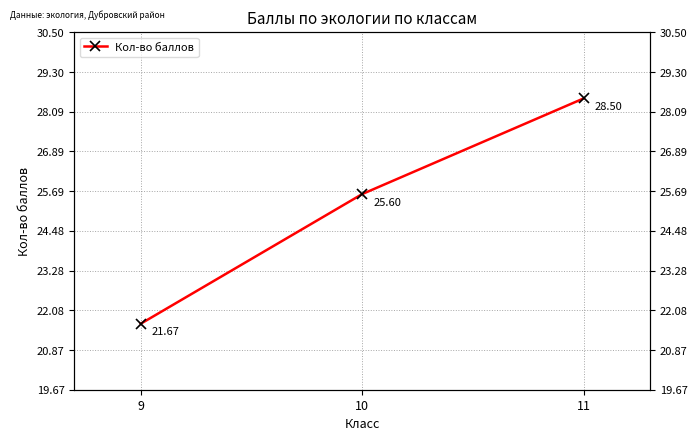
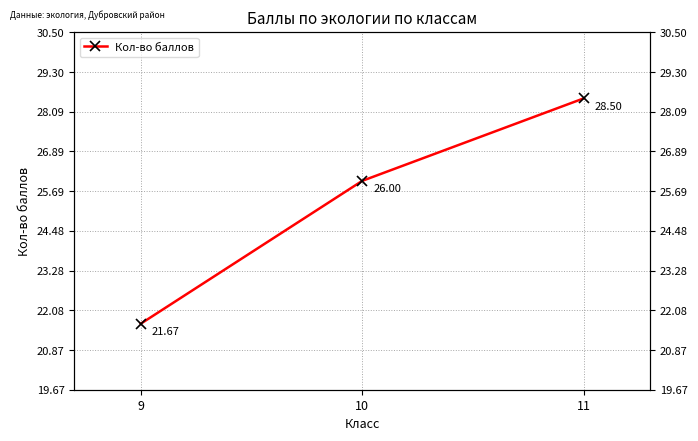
10: 25.60 -> 26.00
